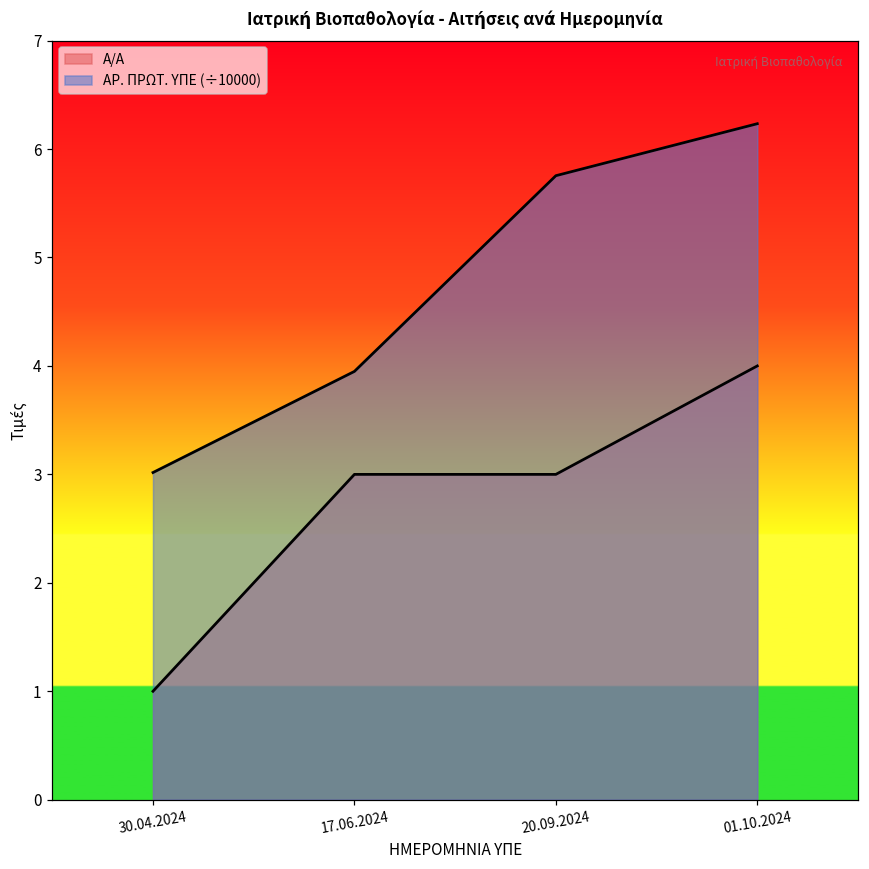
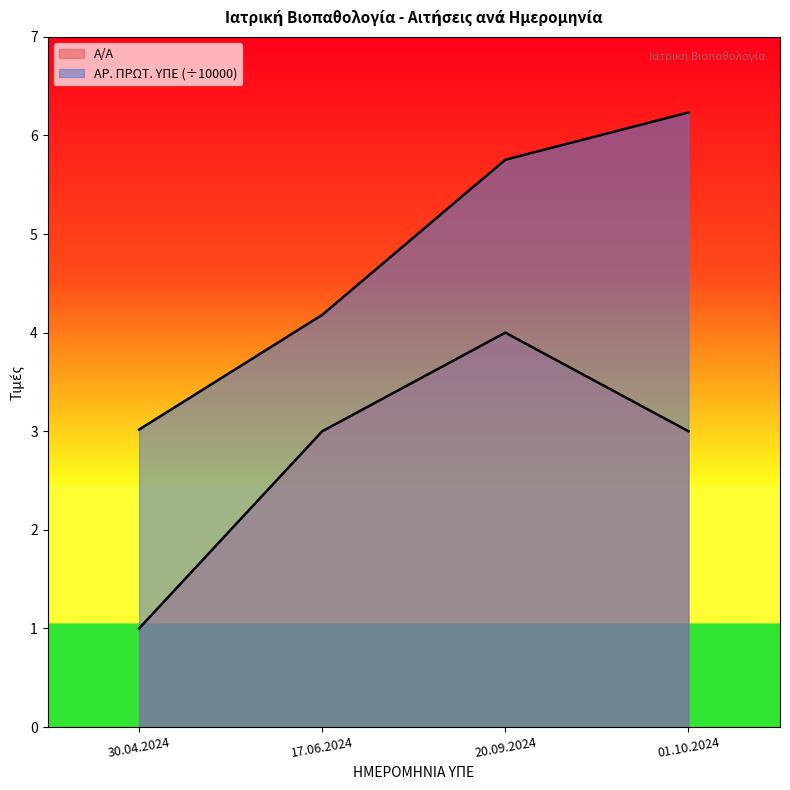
ΑΡ. ΠΡΩΤ. ΥΠΕ (÷10000), 17.06.2024: 3.9 -> 4.2
Α/Α, 20.09.2024: 3 -> 4
Α/Α, 01.10.2024: 4 -> 3
